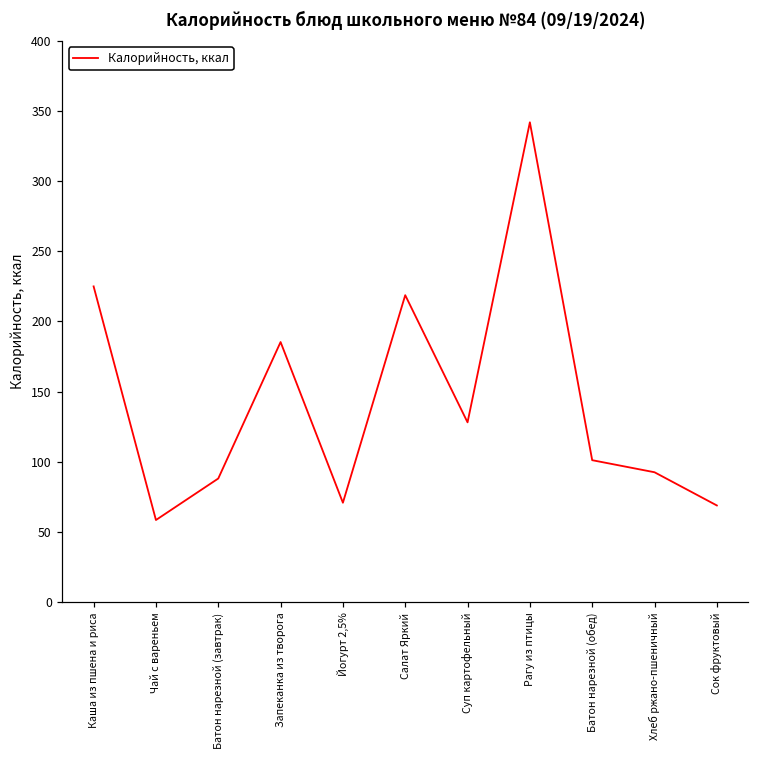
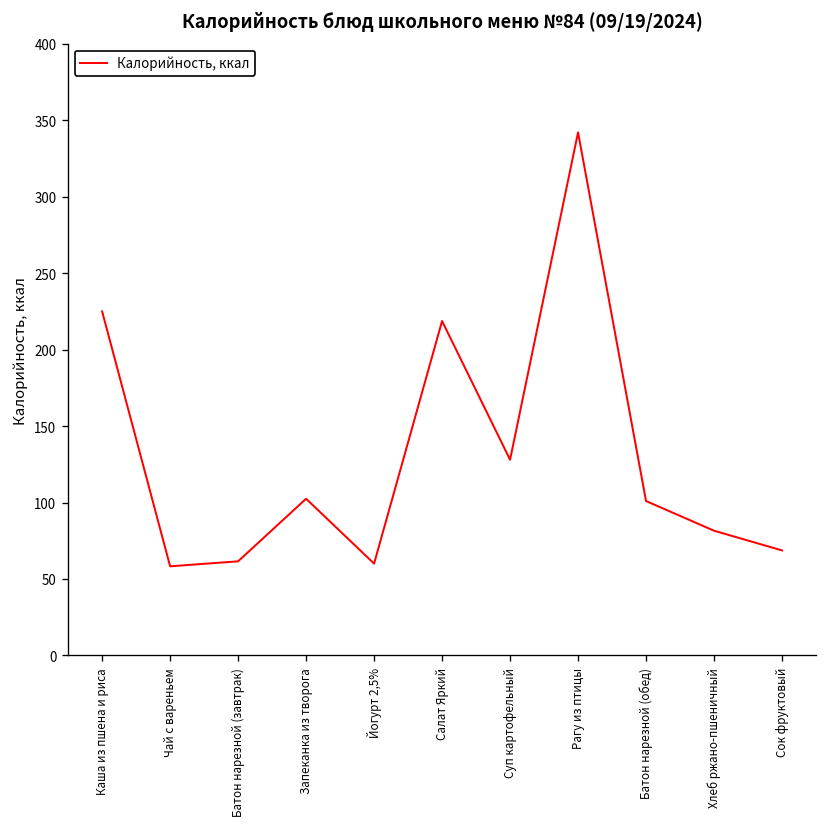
Батон нарезной (завтрак): 88 -> 62
Запеканка из творога: 185 -> 103
Йогурт 2,5%: 71 -> 60
Хлеб ржано-пшеничный: 92 -> 82
